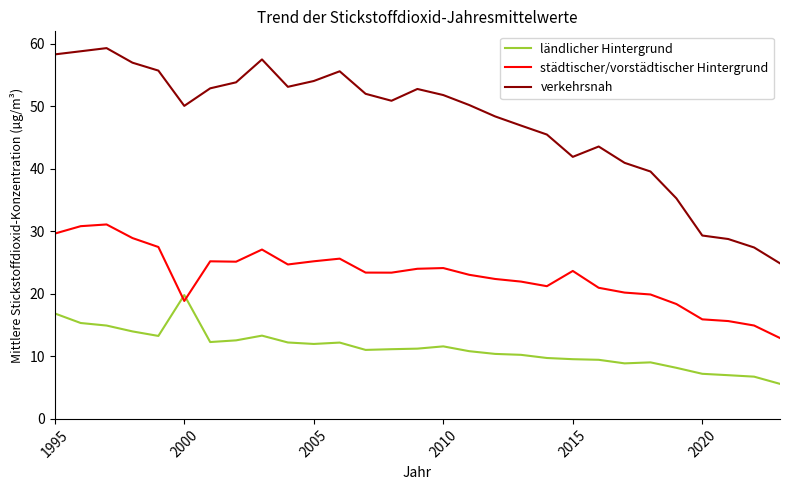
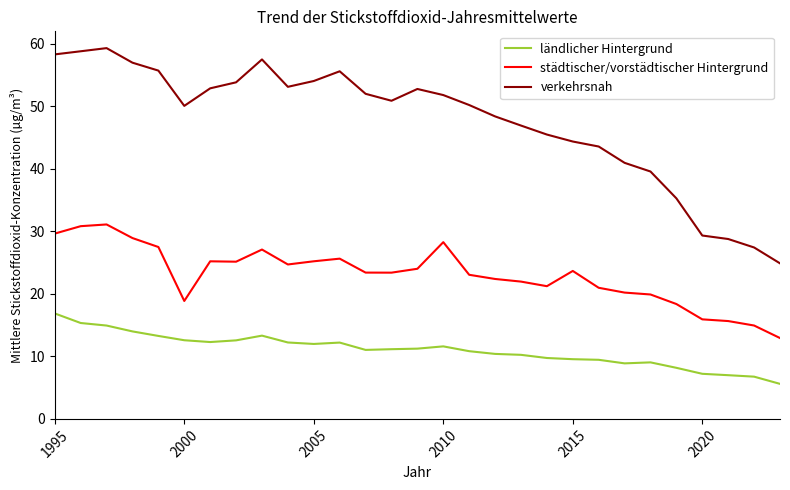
ländlicher Hintergrund, 2000: 20 -> 13
städtischer/vorstädtischer Hintergrund, 2010: 24 -> 28
verkehrsnah, 2015: 42 -> 44
